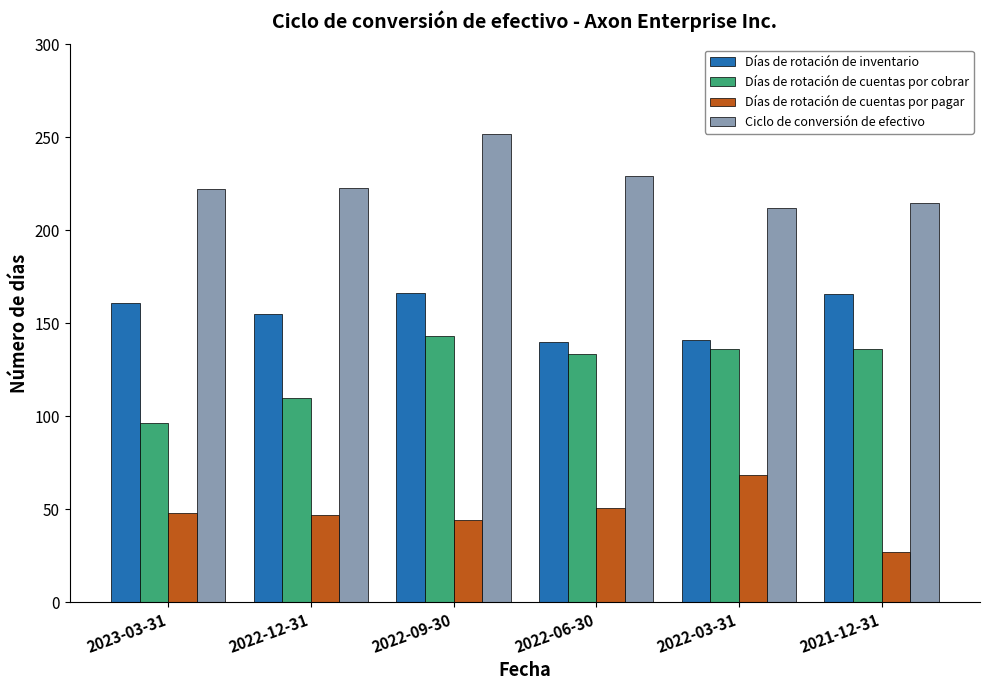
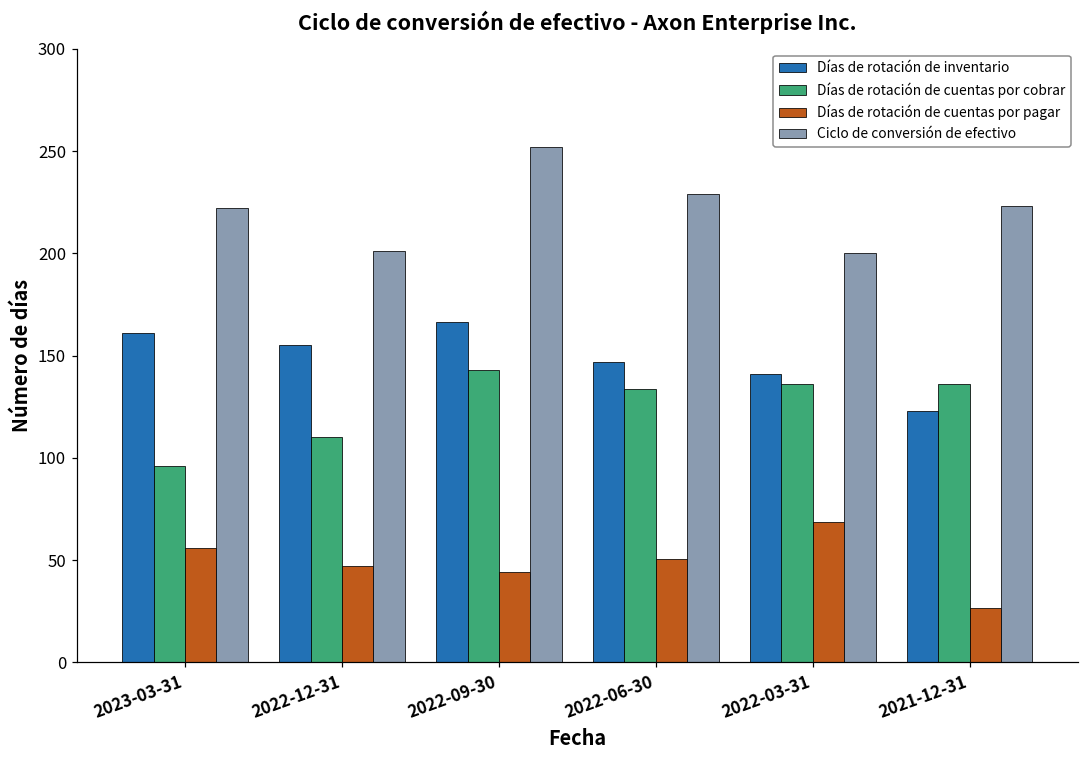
Días de rotación de cuentas por pagar, 2023-03-31: 48 -> 56
Ciclo de conversión de efectivo, 2022-12-31: 223 -> 201
Días de rotación de inventario, 2022-06-30: 140 -> 147
Ciclo de conversión de efectivo, 2022-03-31: 212 -> 200
Días de rotación de inventario, 2021-12-31: 166 -> 123
Ciclo de conversión de efectivo, 2021-12-31: 215 -> 223
